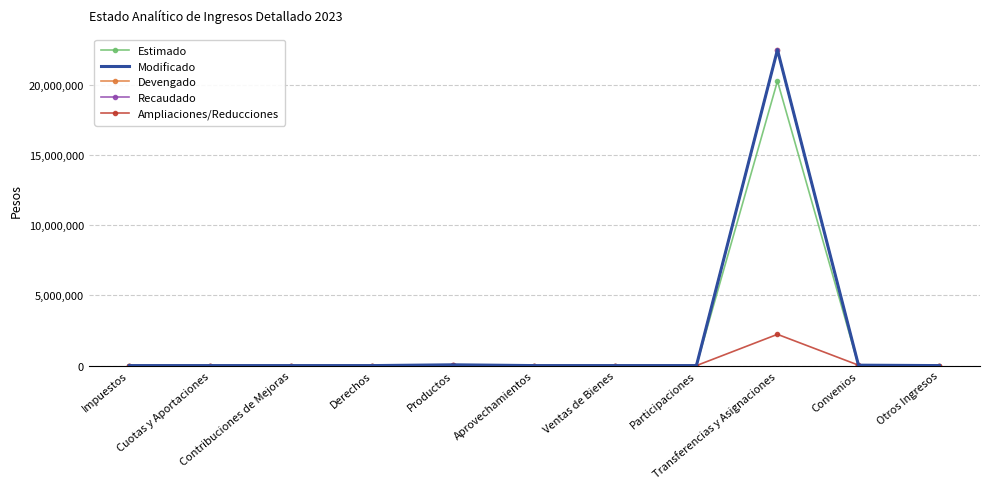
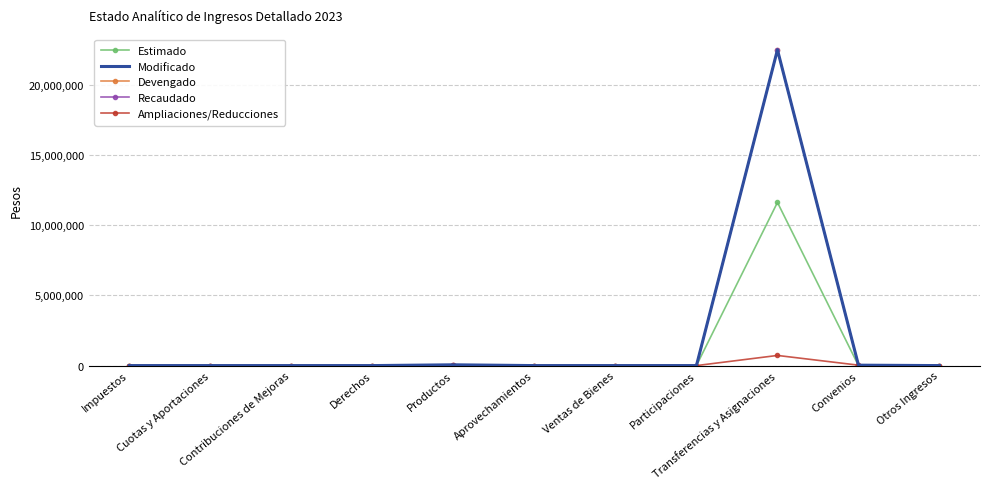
Estimado, Transferencias y Asignaciones: 20,300,000 -> 11,600,000
Ampliaciones/Reducciones, Transferencias y Asignaciones: 2,200,000 -> 700,000
